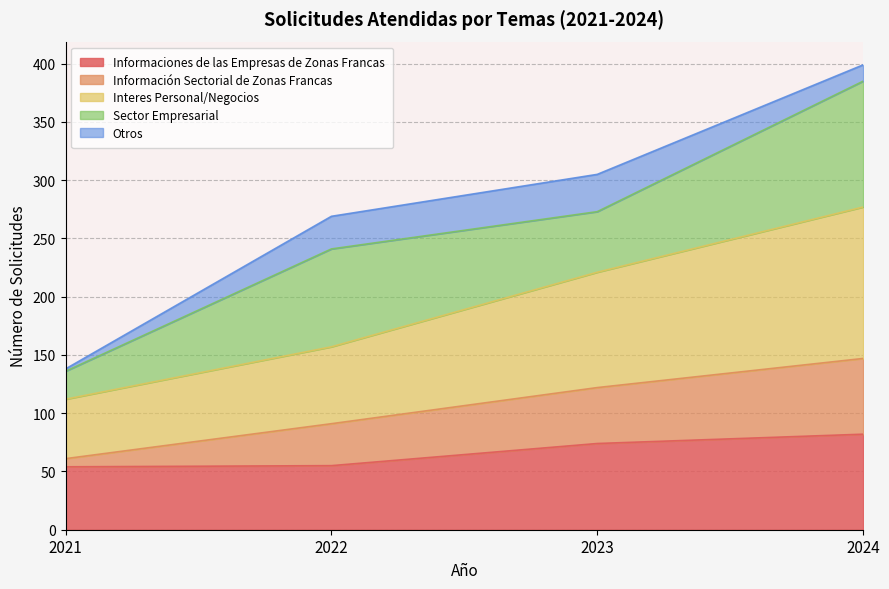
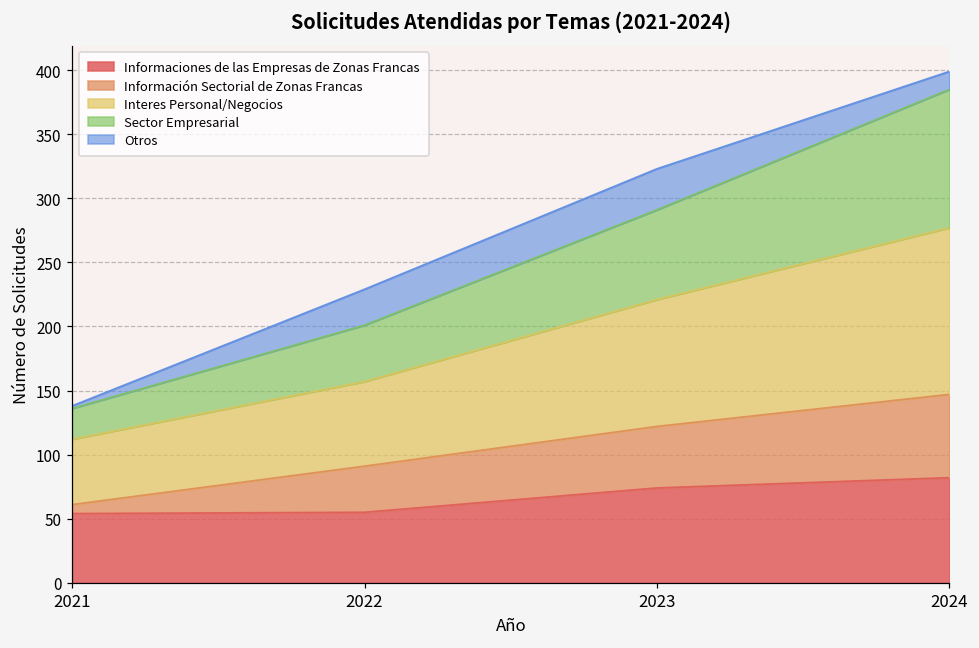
Sector Empresarial, 2022: 84 -> 44
Sector Empresarial, 2023: 52 -> 70
